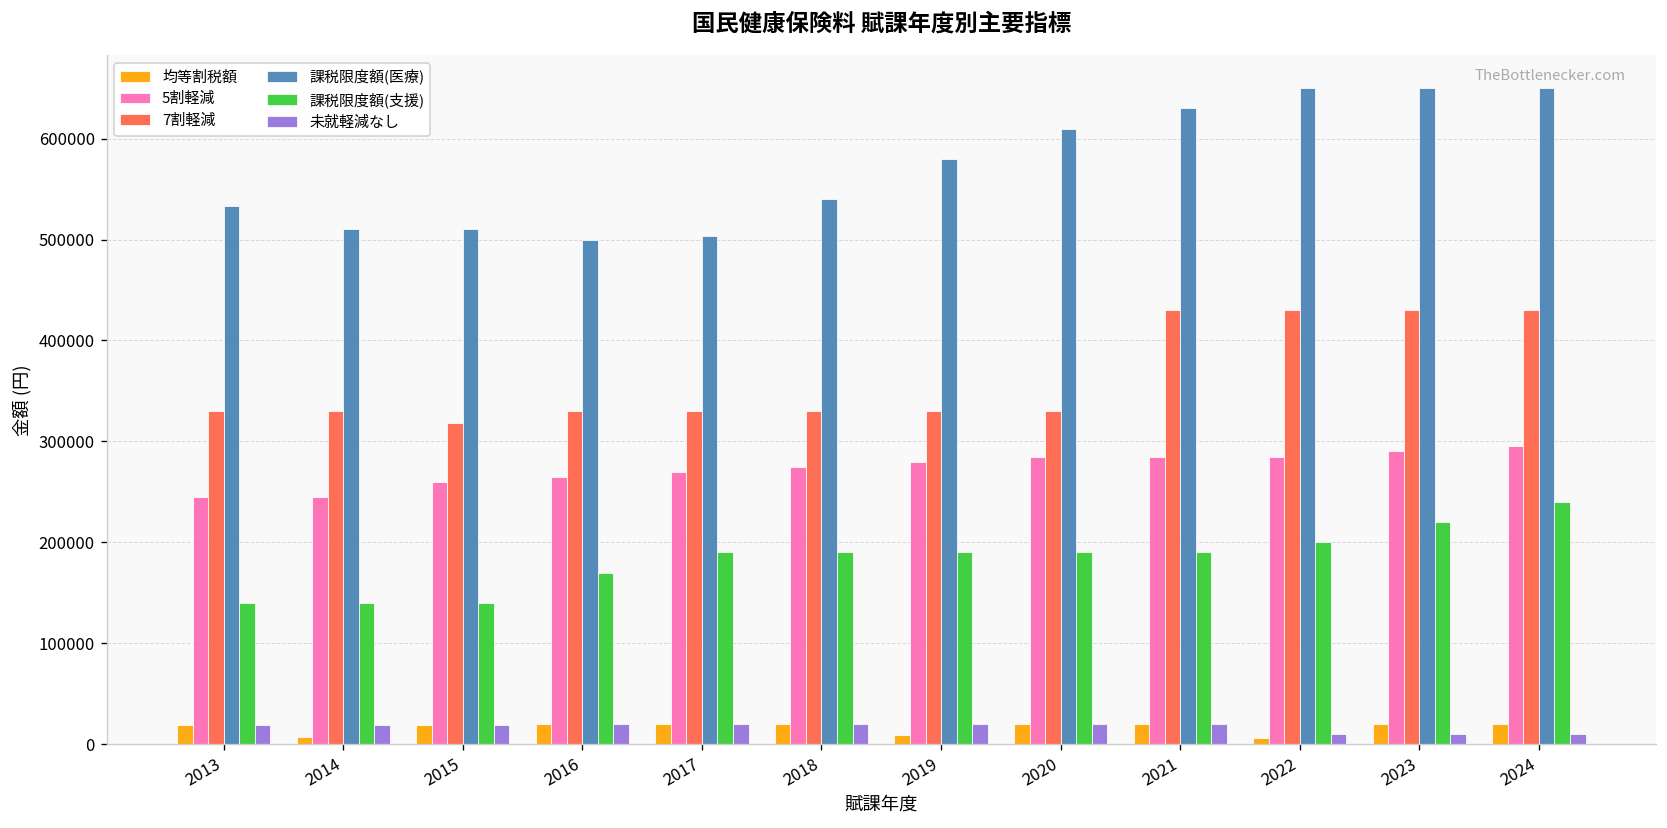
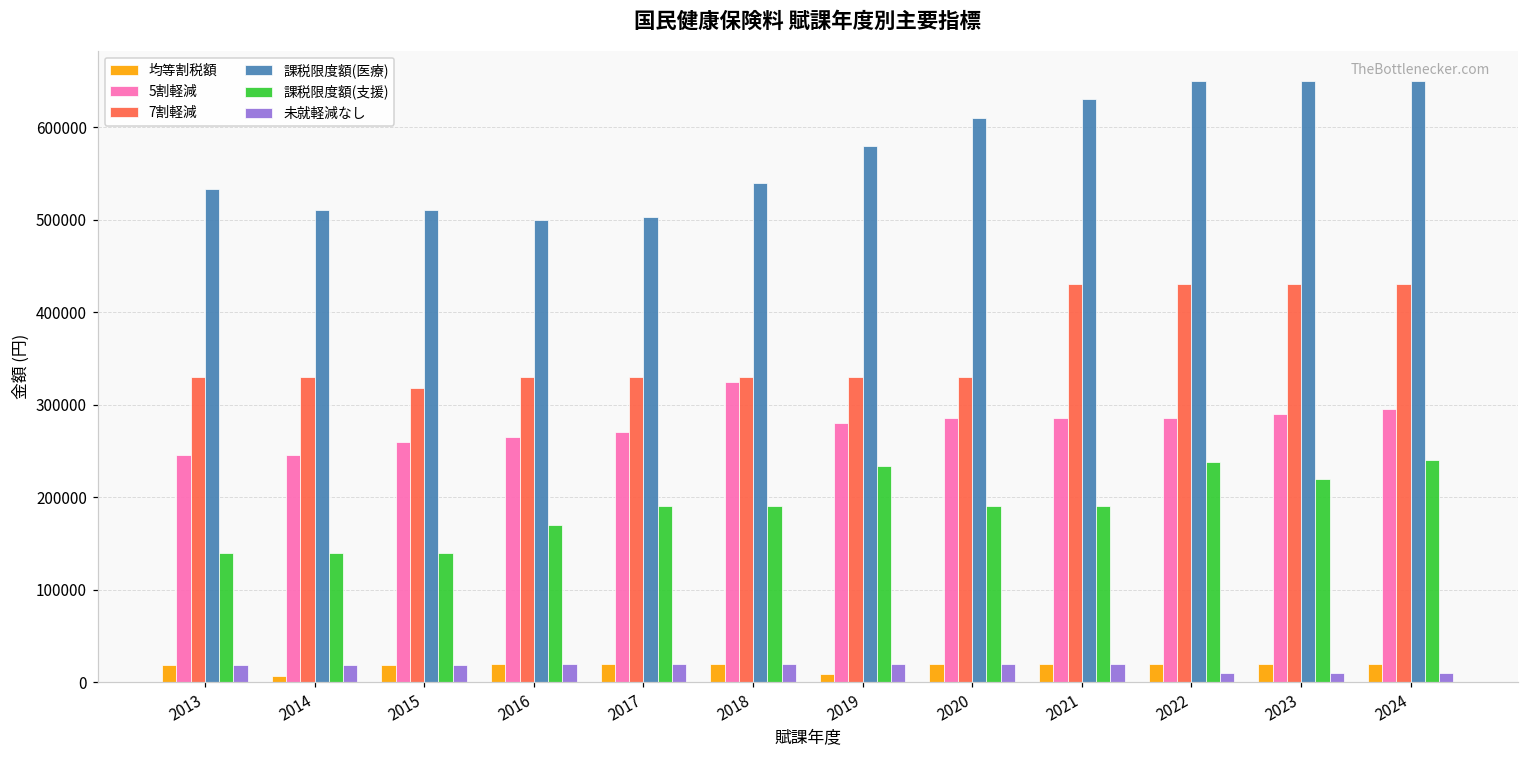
5割軽減, 2018: 280000 -> 320000
課税限度額(支援), 2019: 190000 -> 230000
均等割税額, 2022: 10000 -> 20000
課税限度額(支援), 2022: 200000 -> 240000
